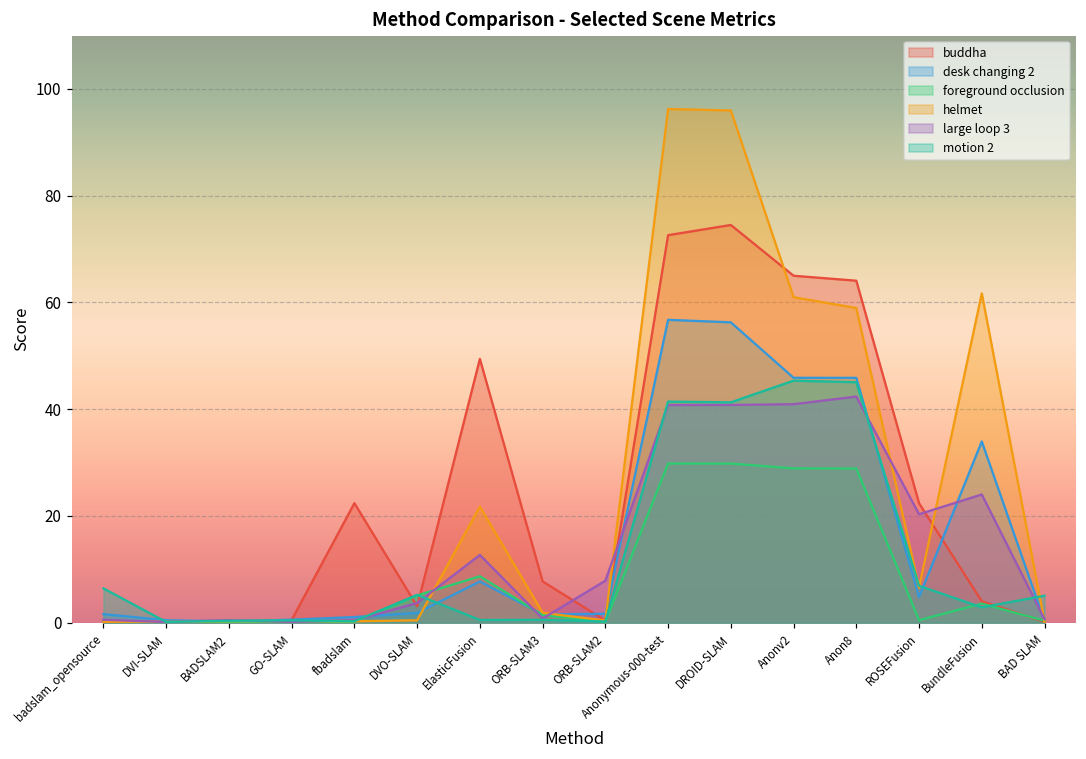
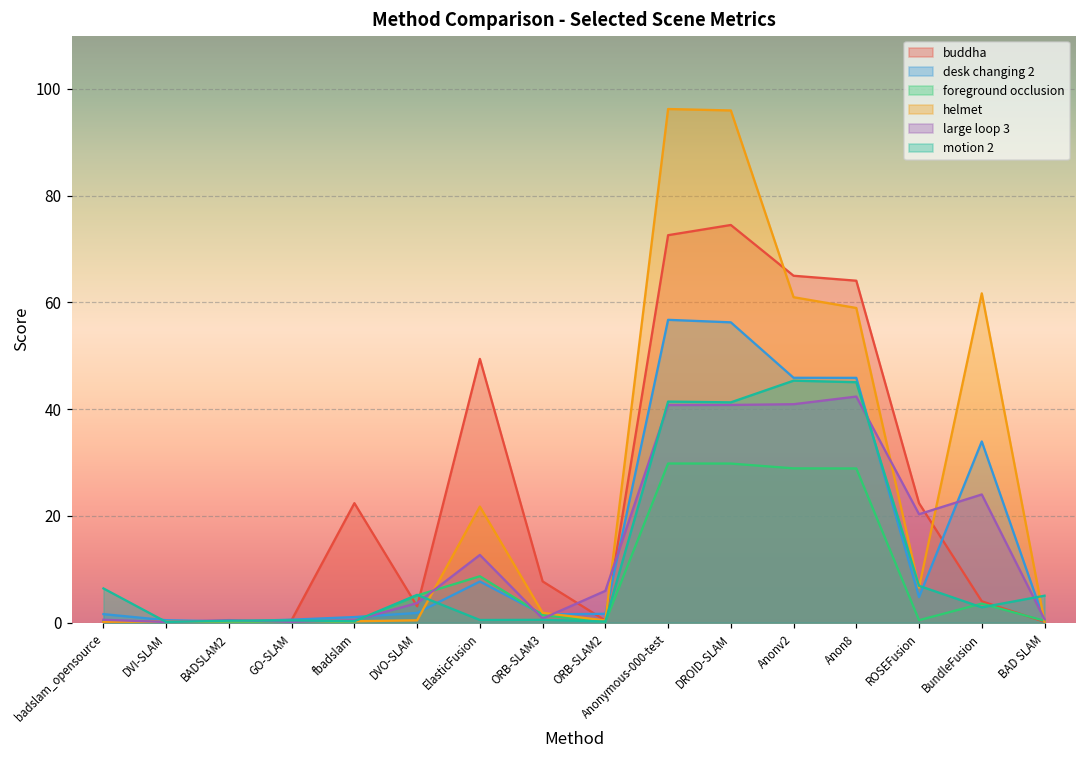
large loop 3, ORB-SLAM2: 8 -> 6
